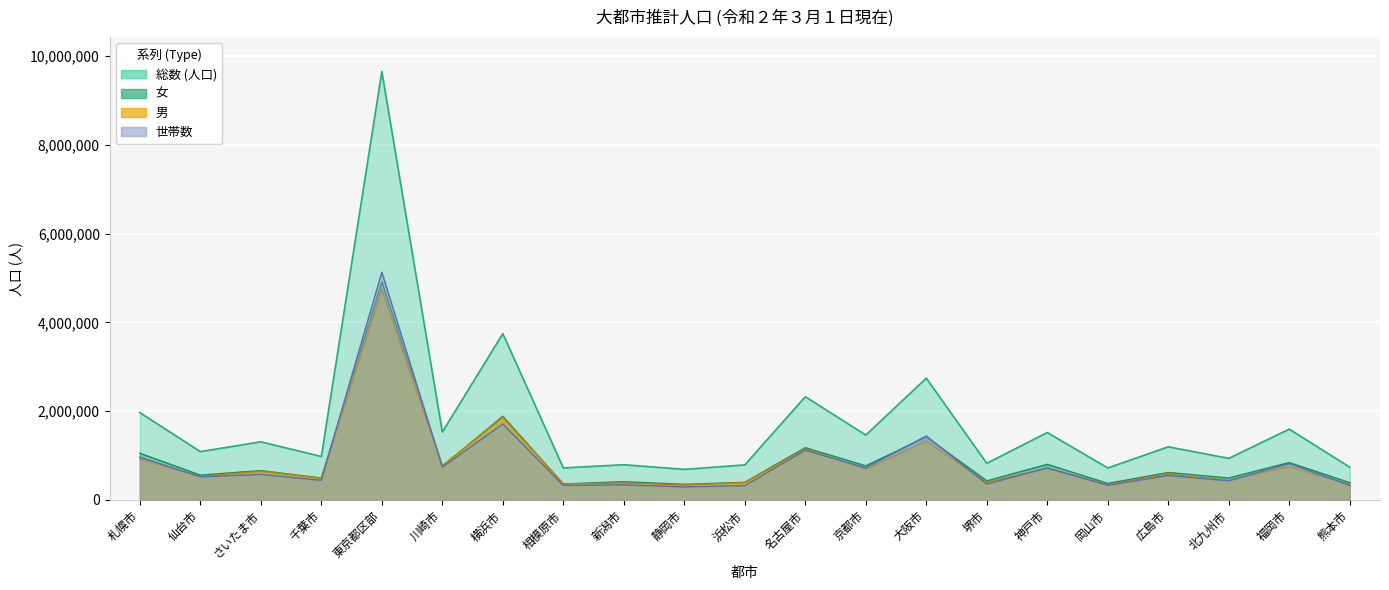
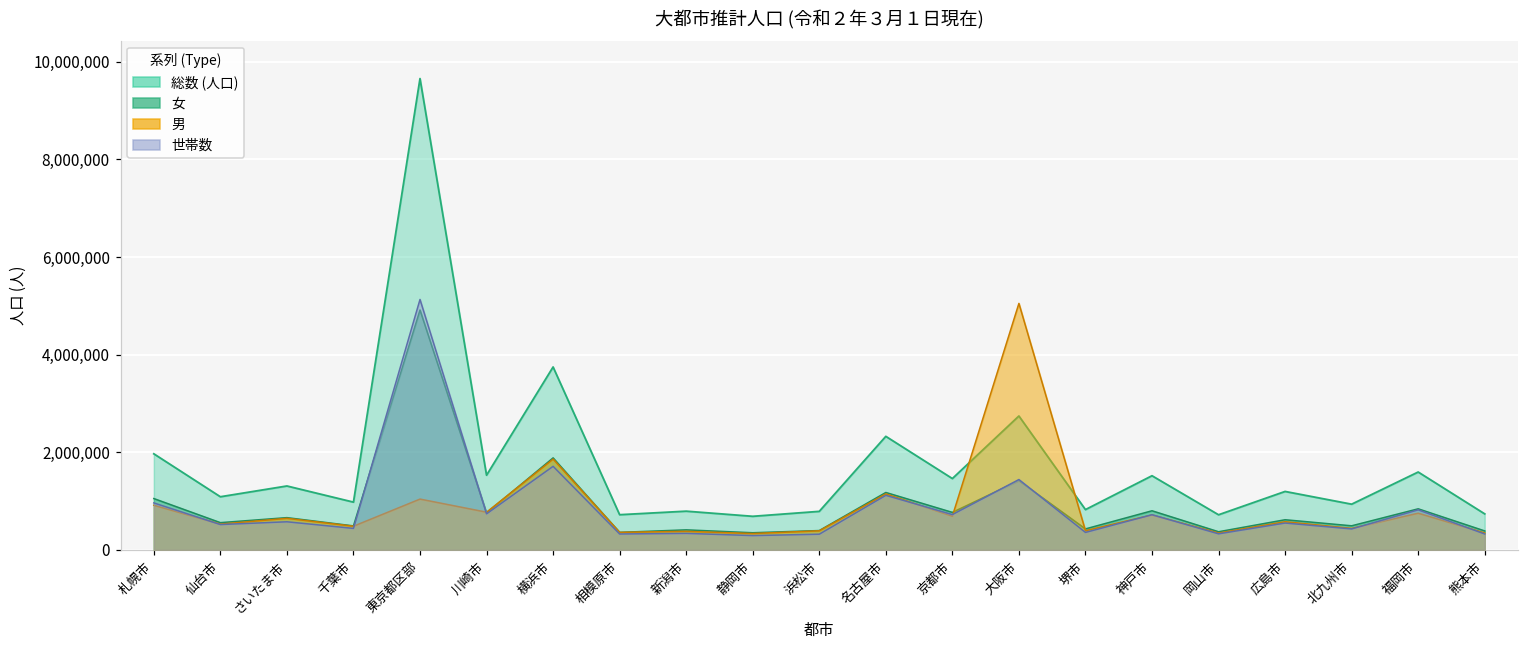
男, 東京都区部: 4,700,000 -> 1,000,000
男, 大阪市: 1,300,000 -> 5,100,000
